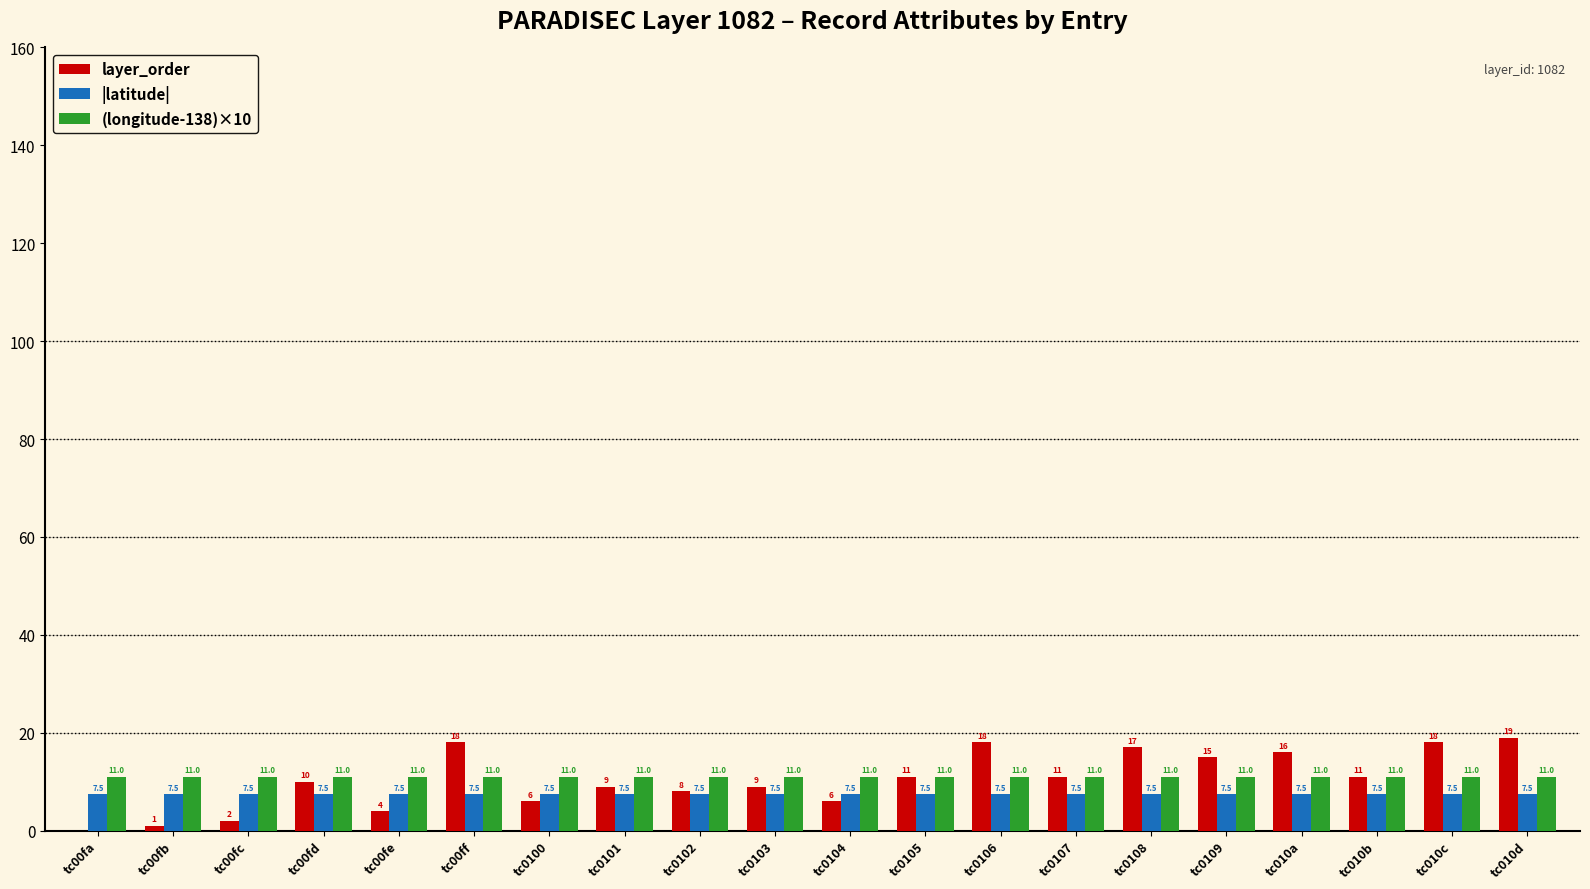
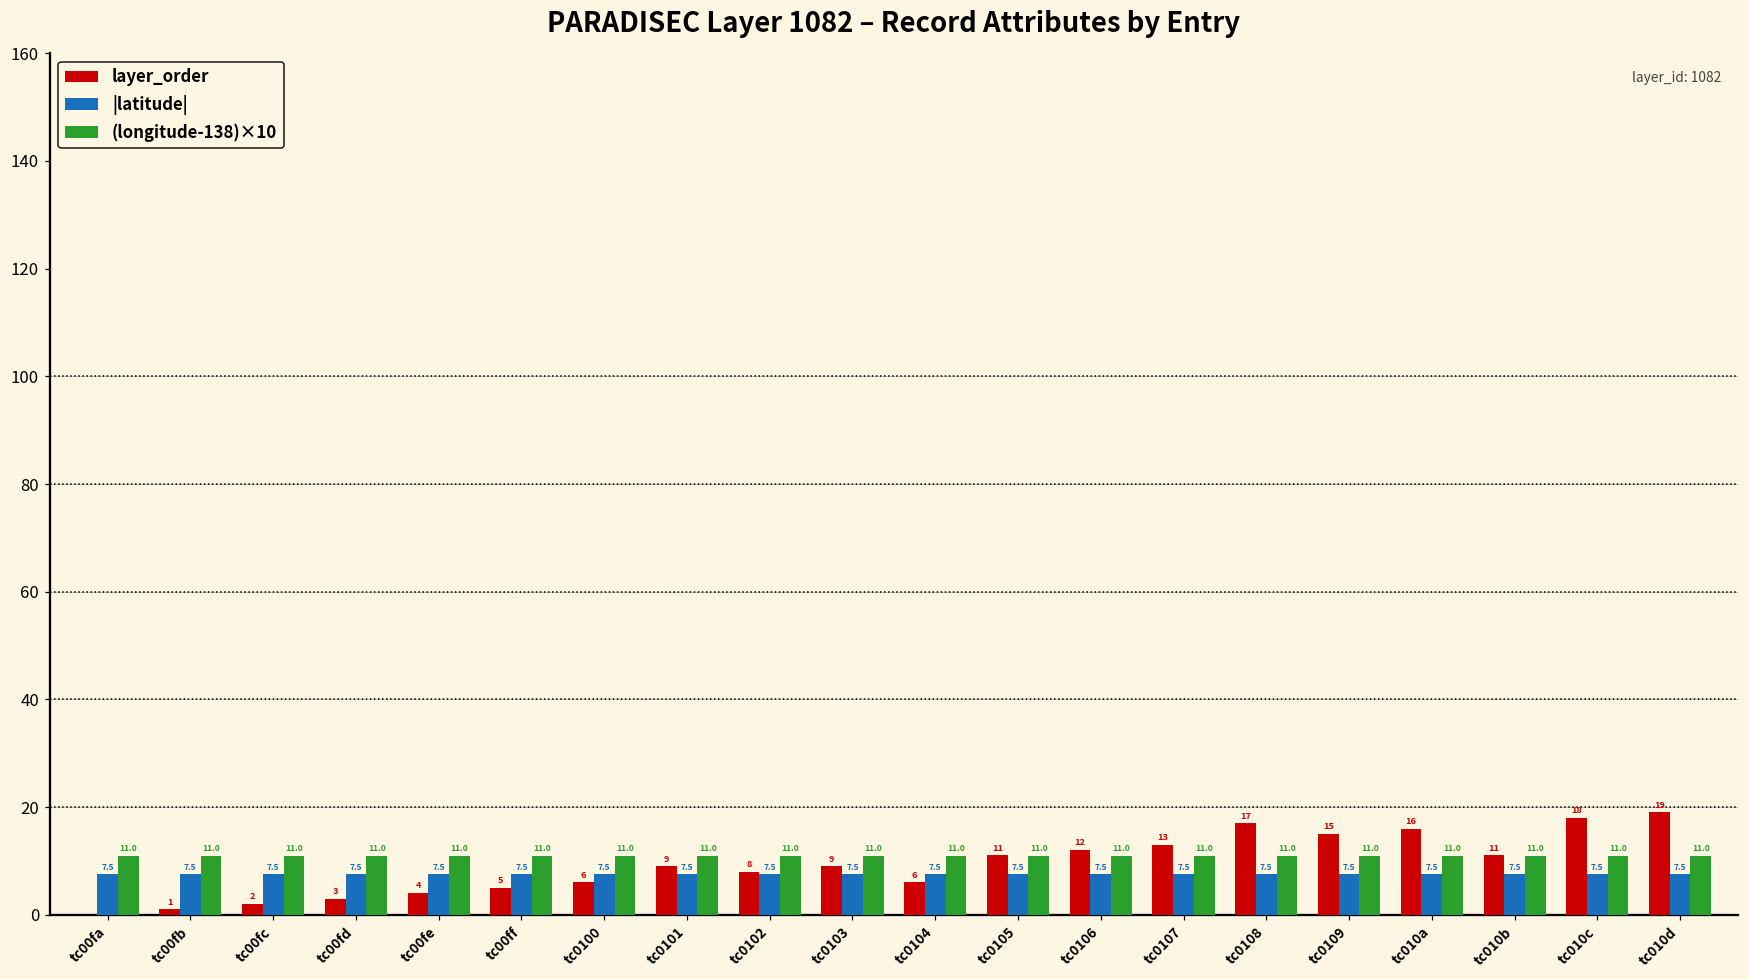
layer_order, tc00fd: 10 -> 3
layer_order, tc00ff: 18 -> 5
layer_order, tc0106: 18 -> 12
layer_order, tc0107: 11 -> 13
